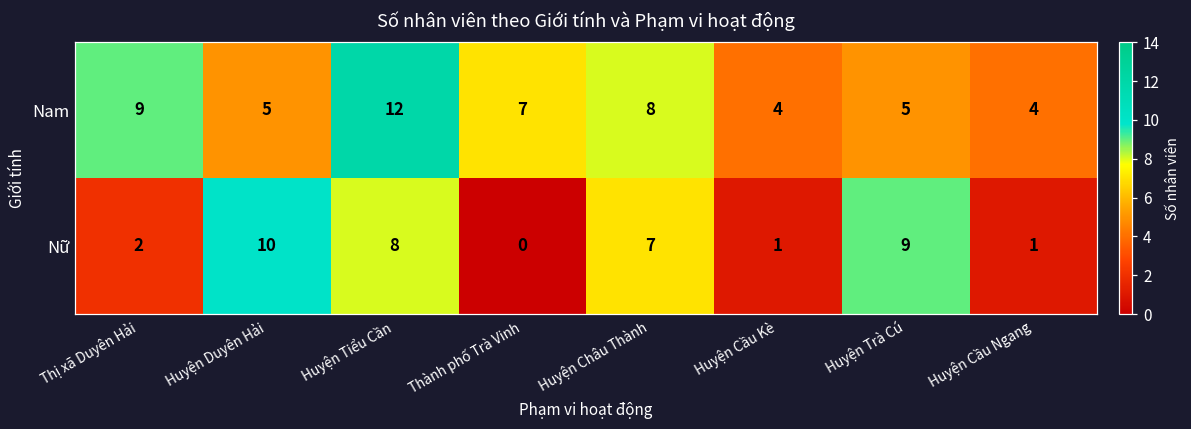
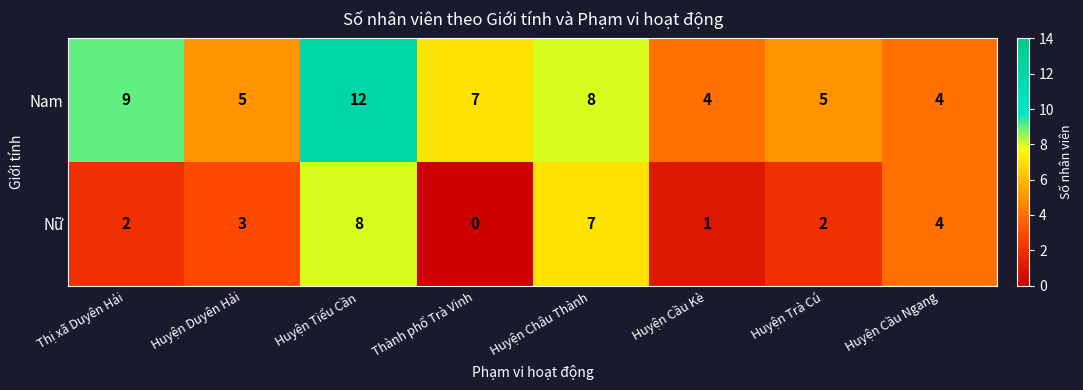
Nữ, Huyện Duyên Hải: 10 -> 3
Nữ, Huyện Trà Cú: 9 -> 2
Nữ, Huyện Cầu Ngang: 1 -> 4
